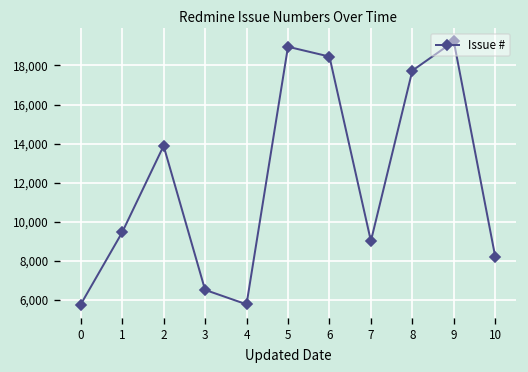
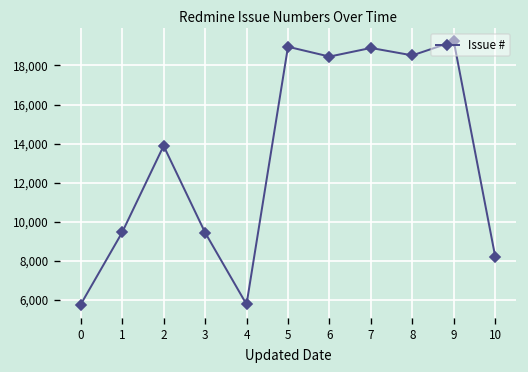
3: 6,500 -> 9,400
7: 9,000 -> 18,900
8: 17,700 -> 18,500
